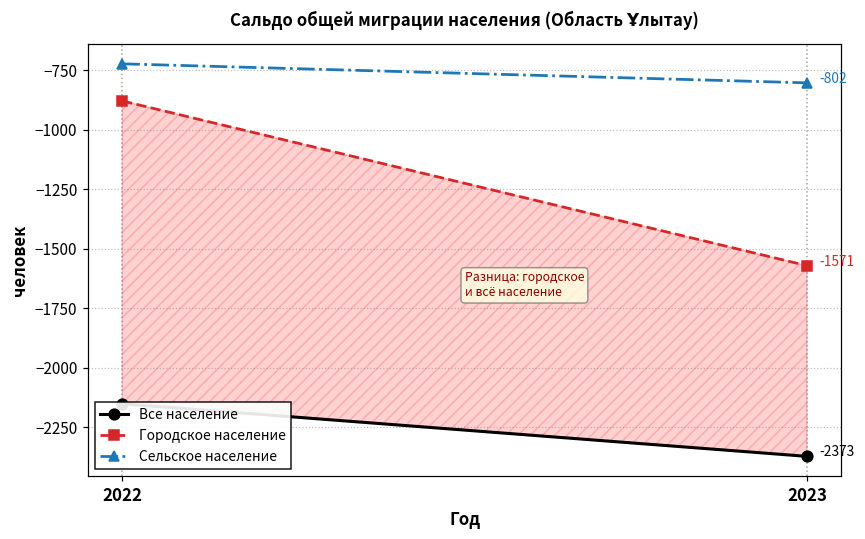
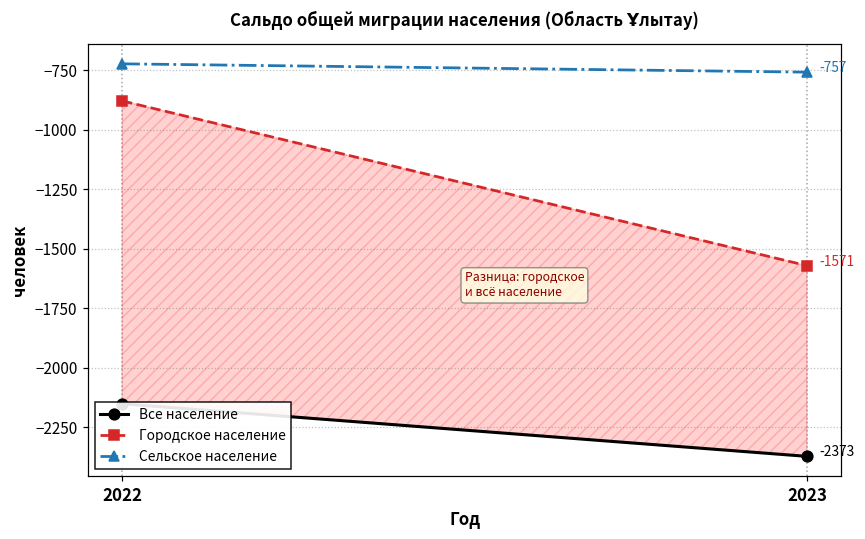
Сельское население, 2023: -802 -> -757
